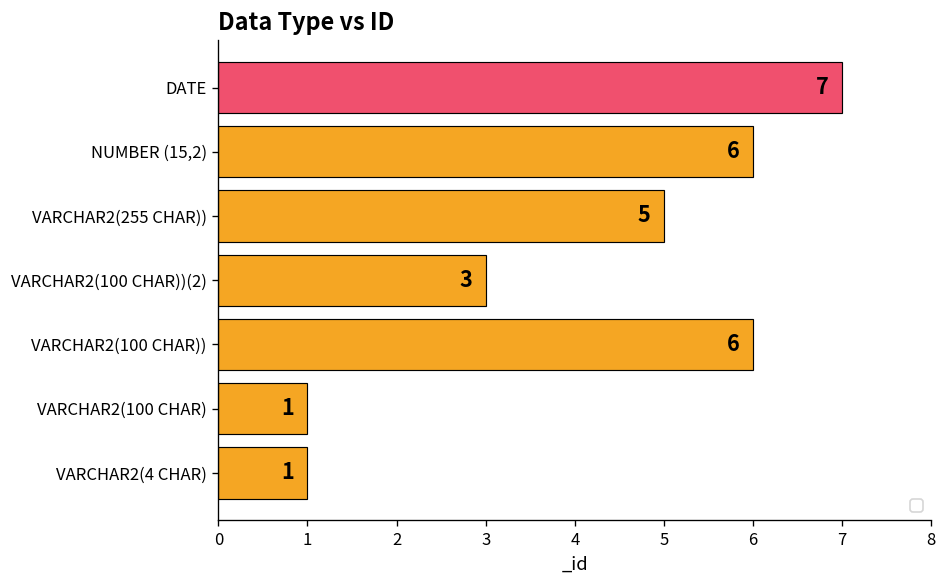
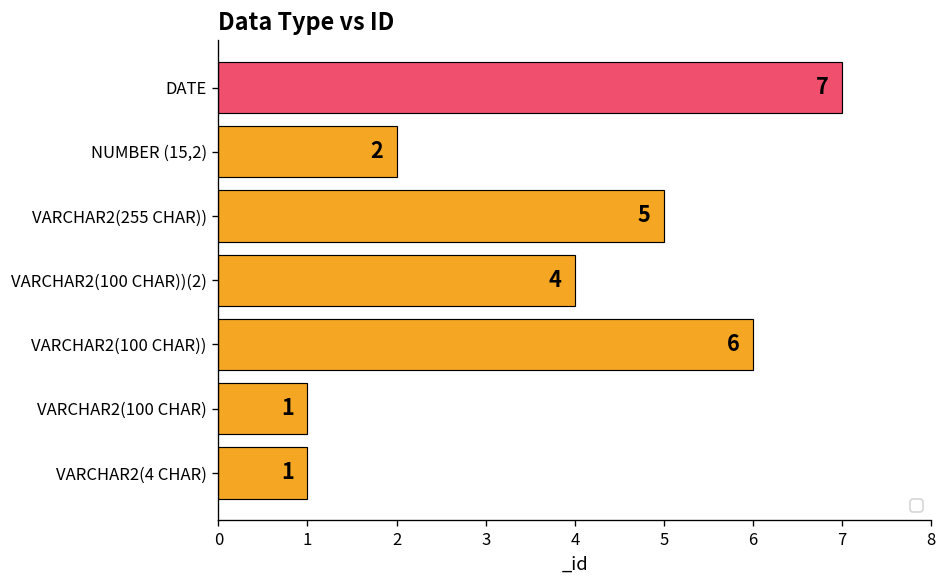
NUMBER (15,2): 6 -> 2
VARCHAR2(100 CHAR))(2): 3 -> 4
